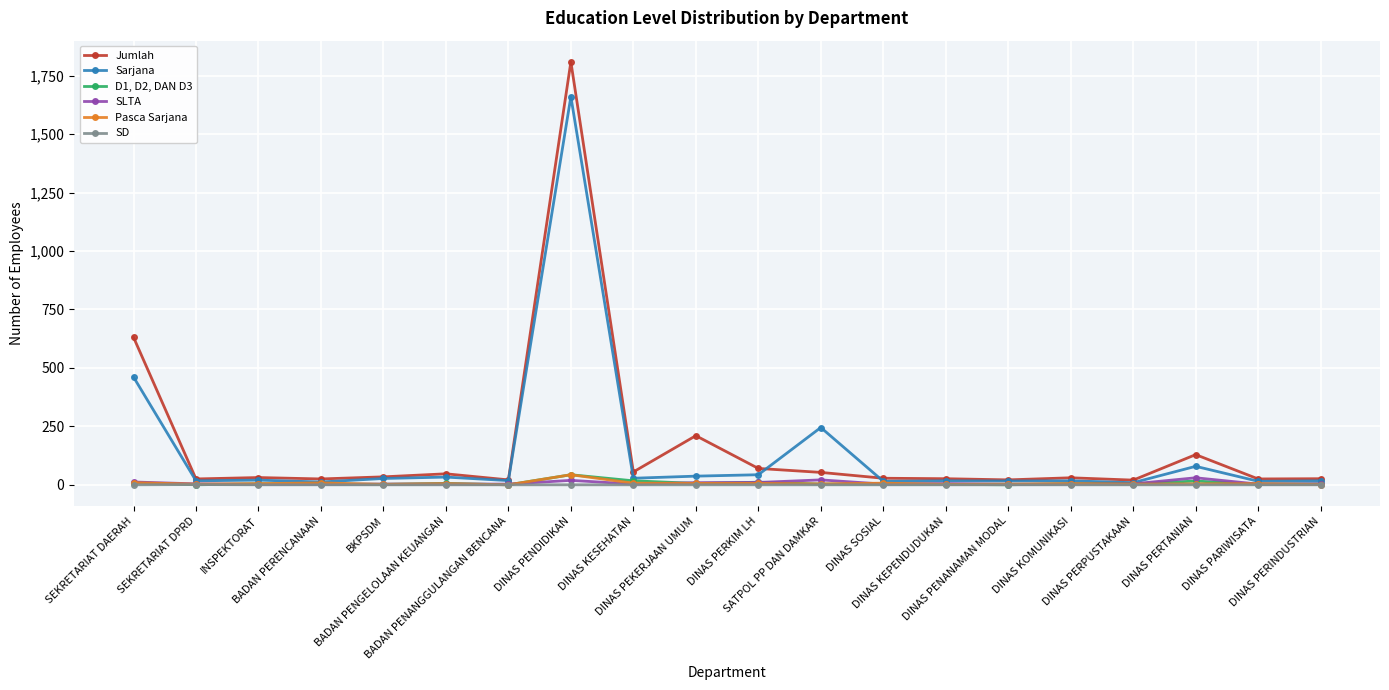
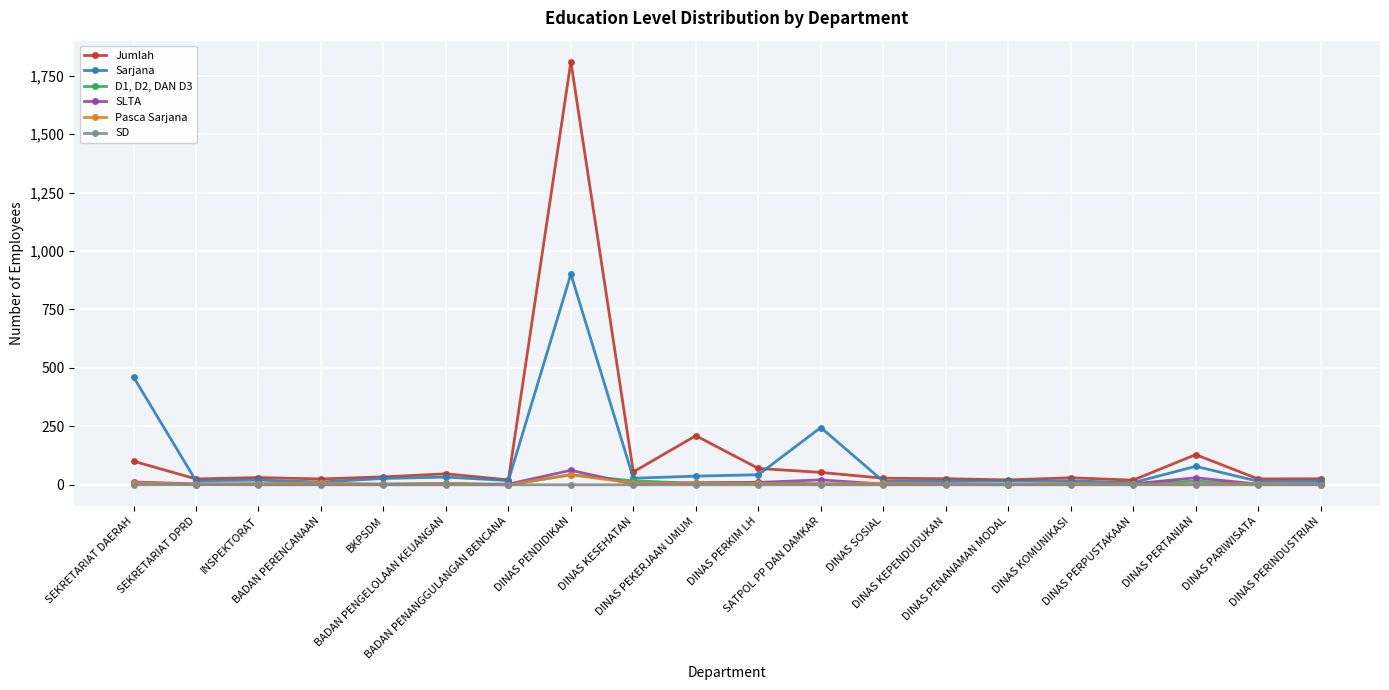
Jumlah, SEKRETARIAT DAERAH: 630 -> 100
Sarjana, DINAS PENDIDIKAN: 1,660 -> 900
SLTA, DINAS PENDIDIKAN: 20 -> 60
